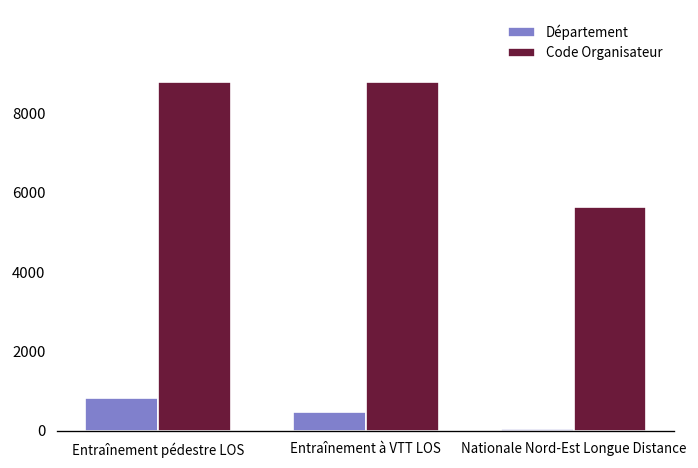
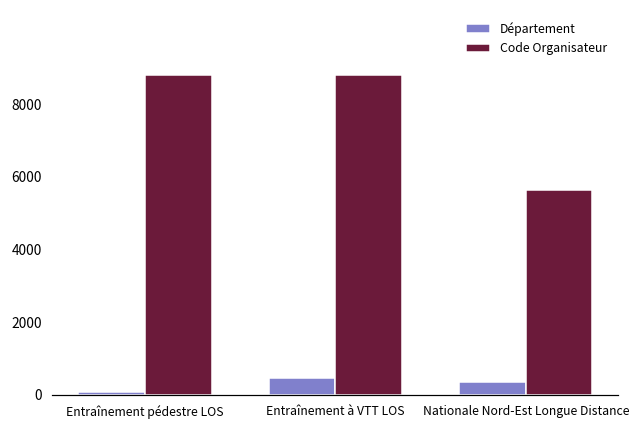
Département, Entraînement pédestre LOS: 800 -> 100
Département, Nationale Nord-Est Longue Distance: 100 -> 400
